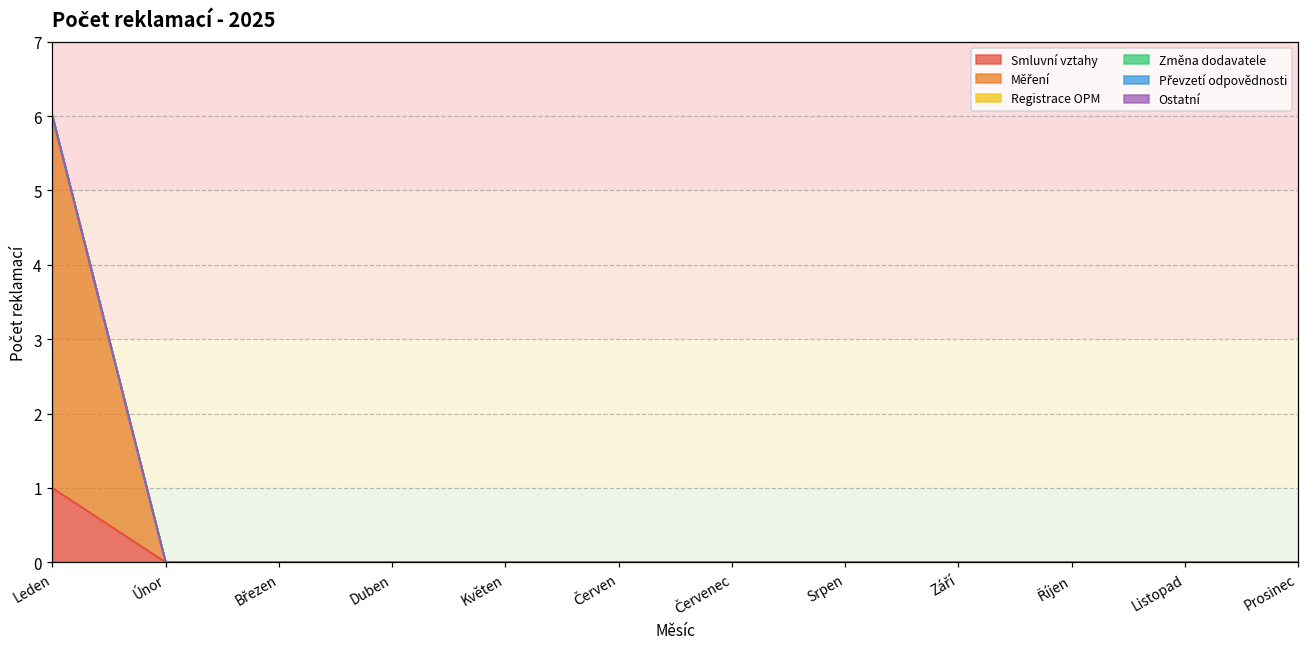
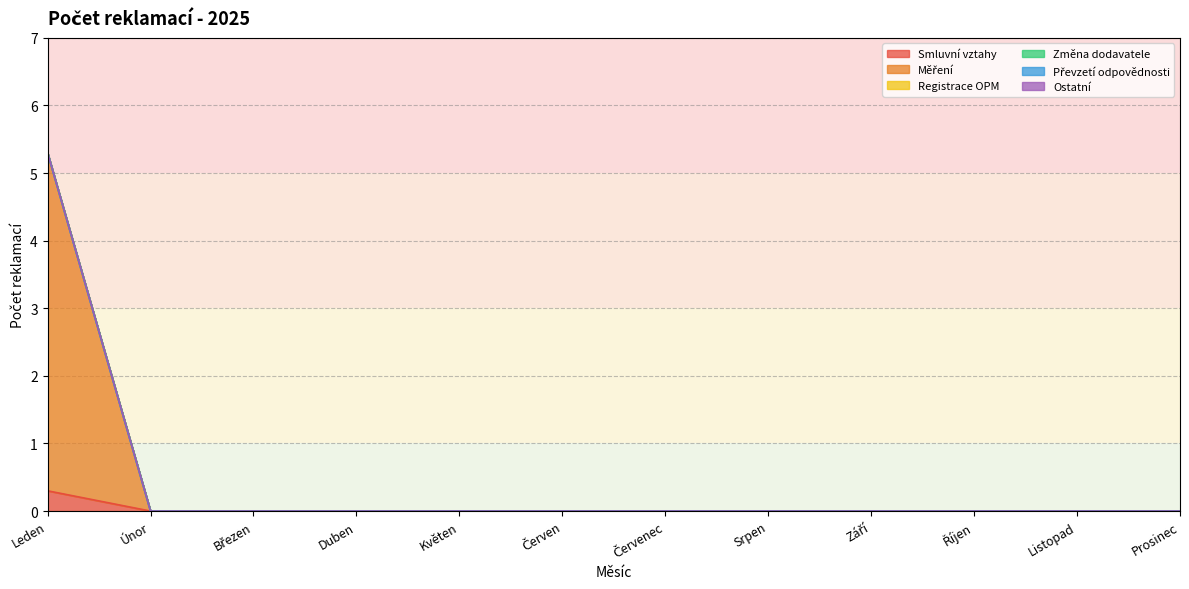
Smluvní vztahy, Leden: 1.0 -> 0.3
